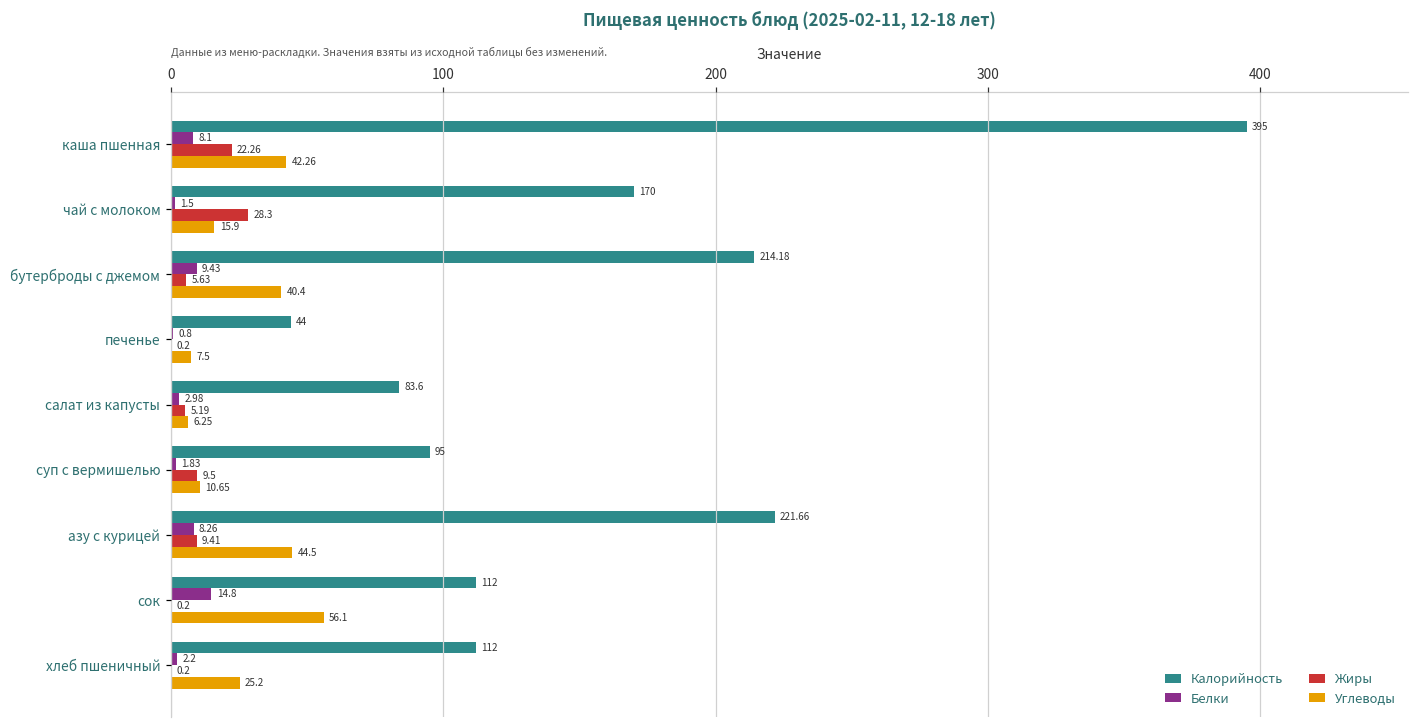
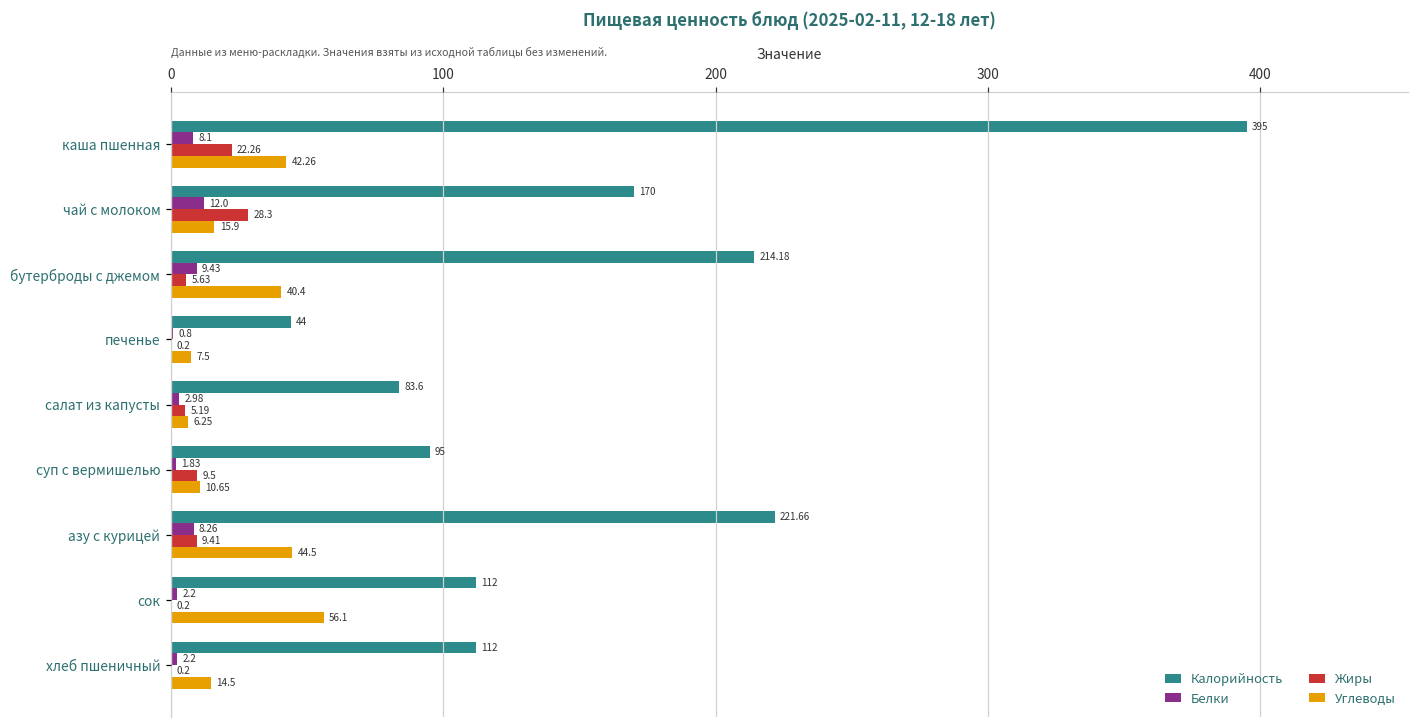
Белки, чай с молоком: 1.5 -> 12.0
Белки, сок: 14.8 -> 2.2
Углеводы, хлеб пшеничный: 25.2 -> 14.5
